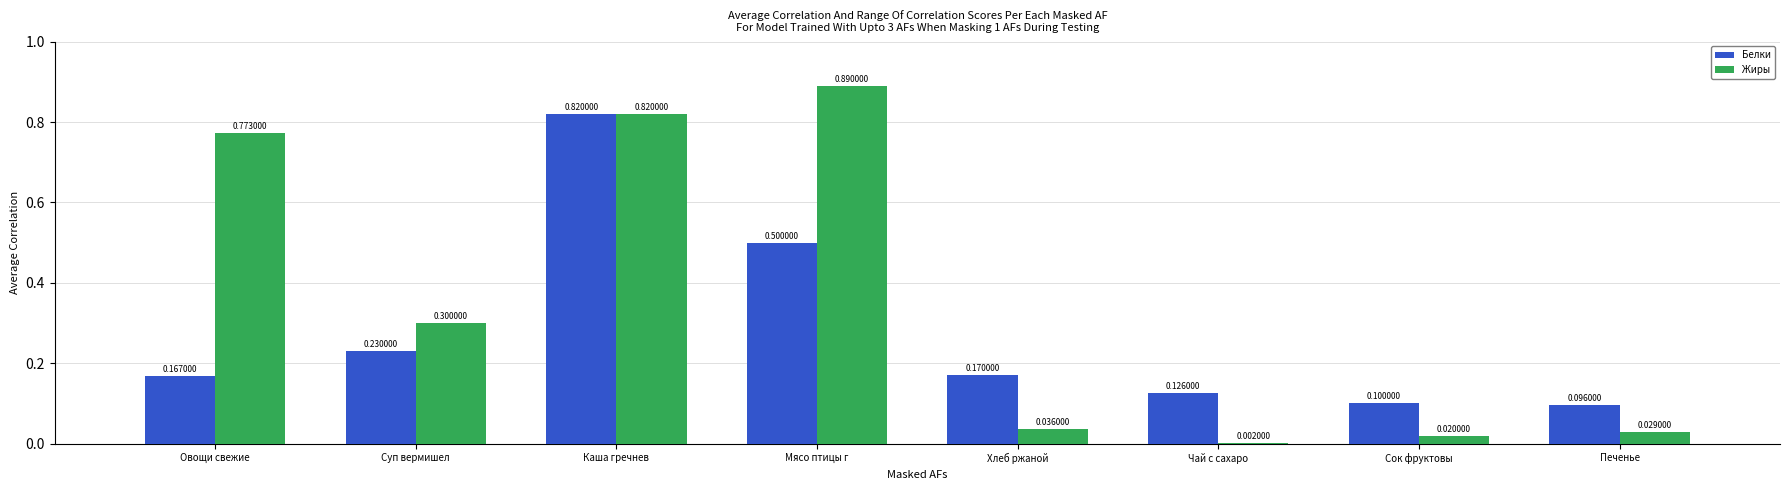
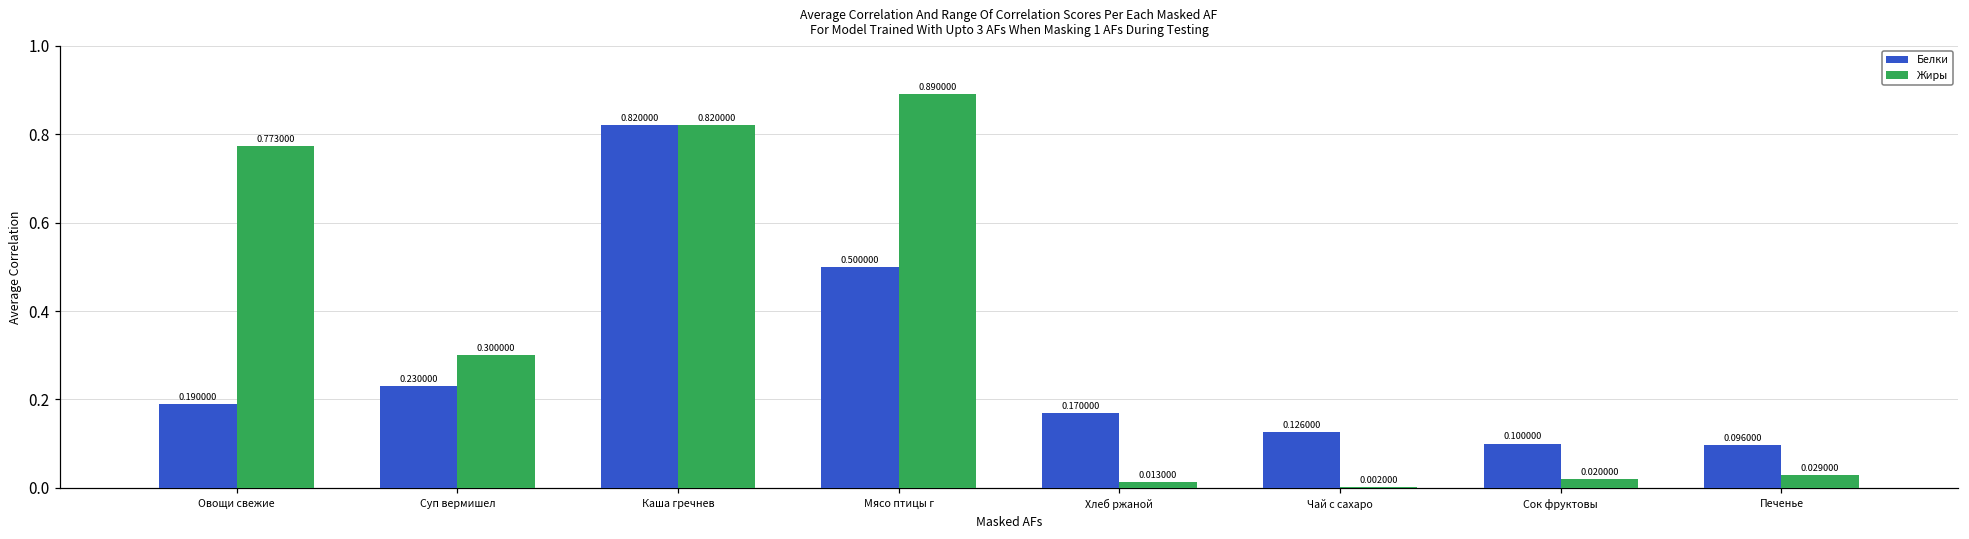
Белки, Овощи свежие: 0.167000 -> 0.190000
Жиры, Хлеб ржаной: 0.036000 -> 0.013000
